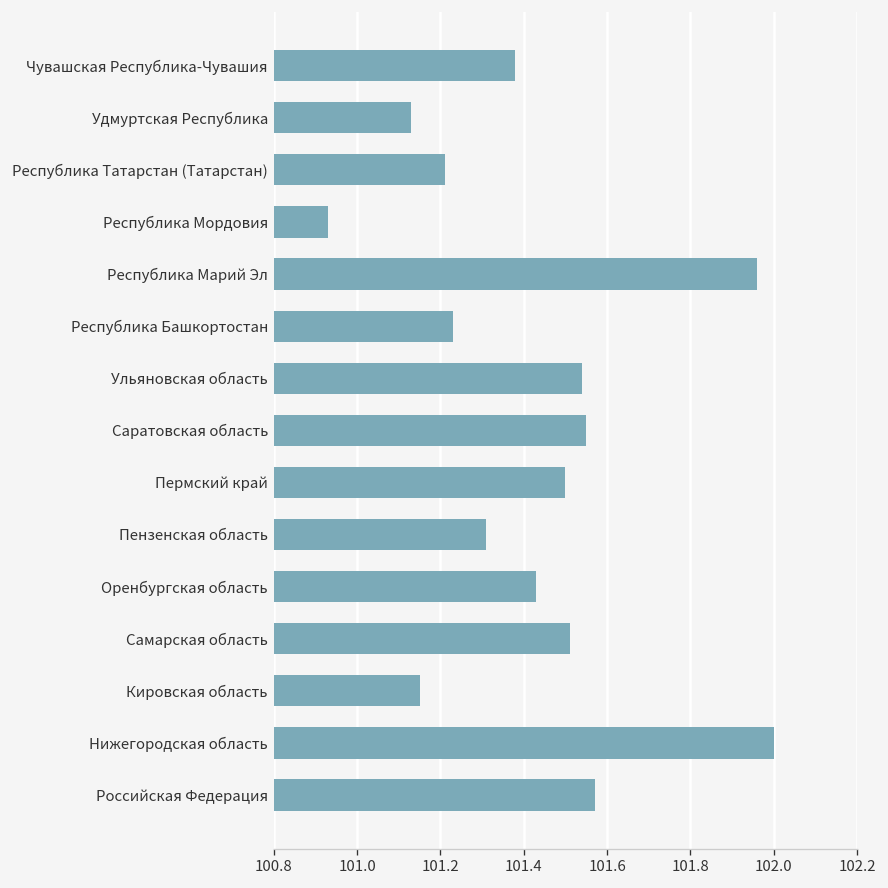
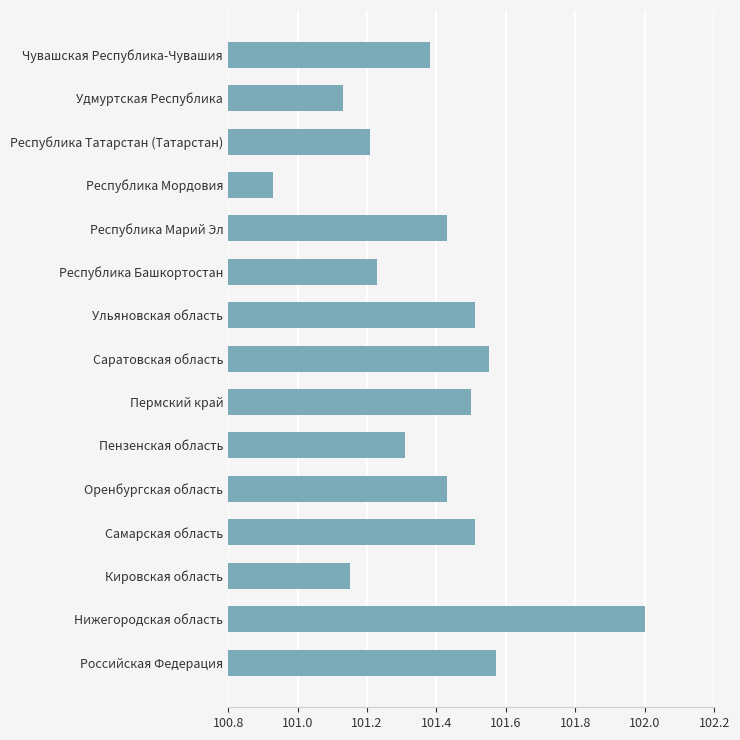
Республика Марий Эл: 101.96 -> 101.43
Ульяновская область: 101.54 -> 101.51
